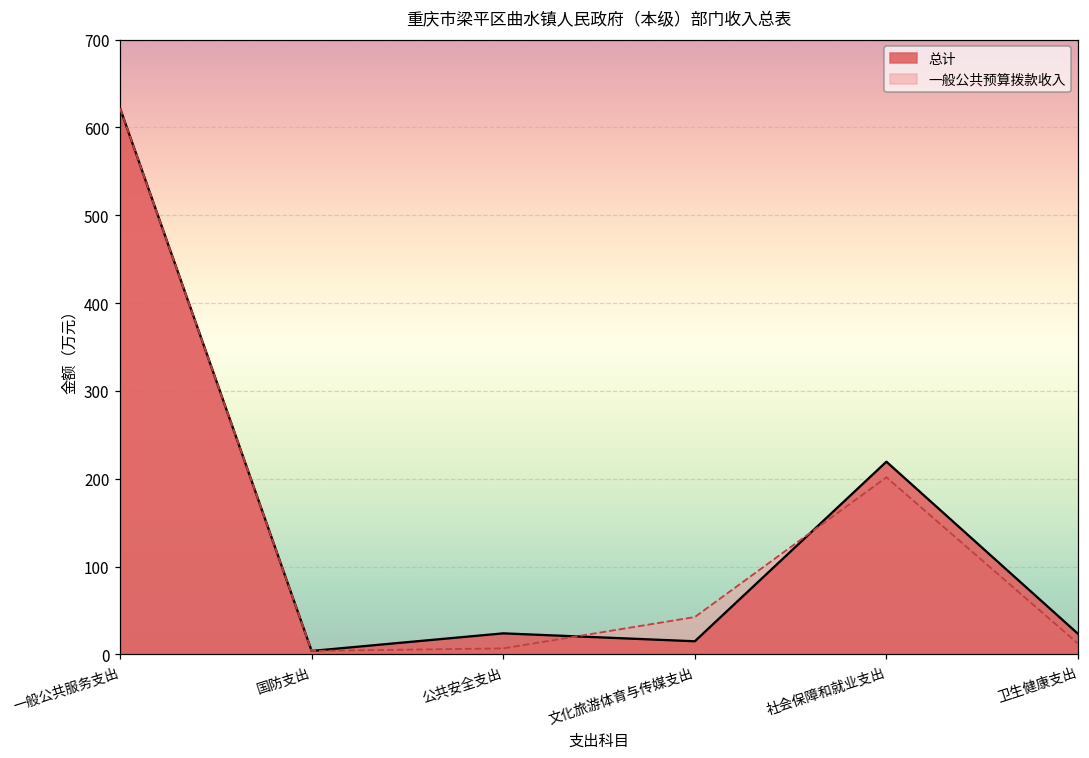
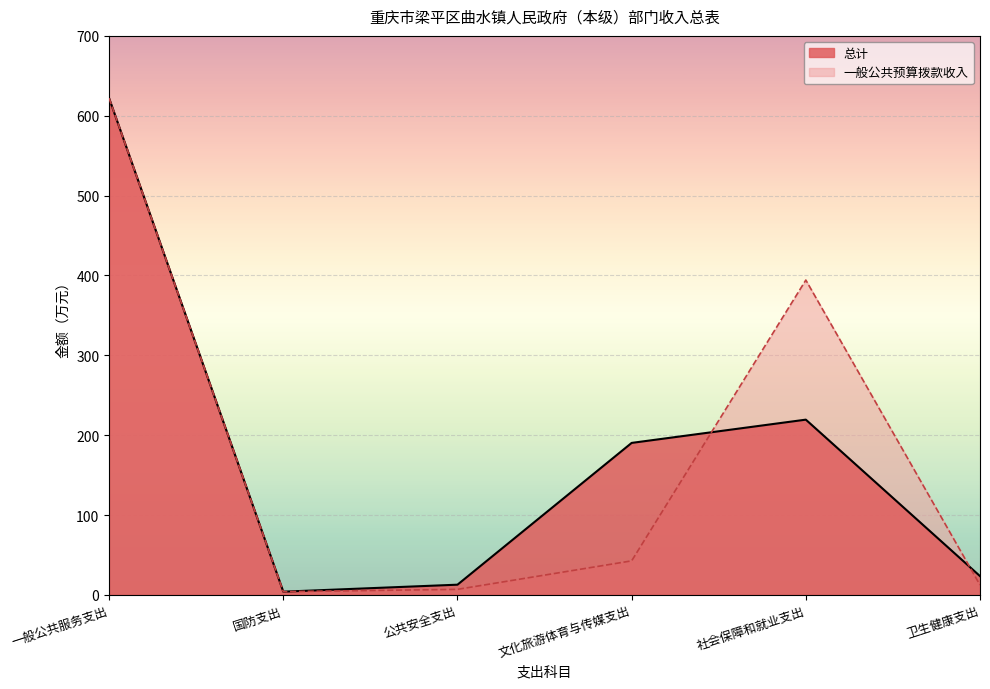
总计, 公共安全支出: 20 -> 10
总计, 文化旅游体育与传媒支出: 20 -> 190
一般公共预算拨款收入, 社会保障和就业支出: 200 -> 390
